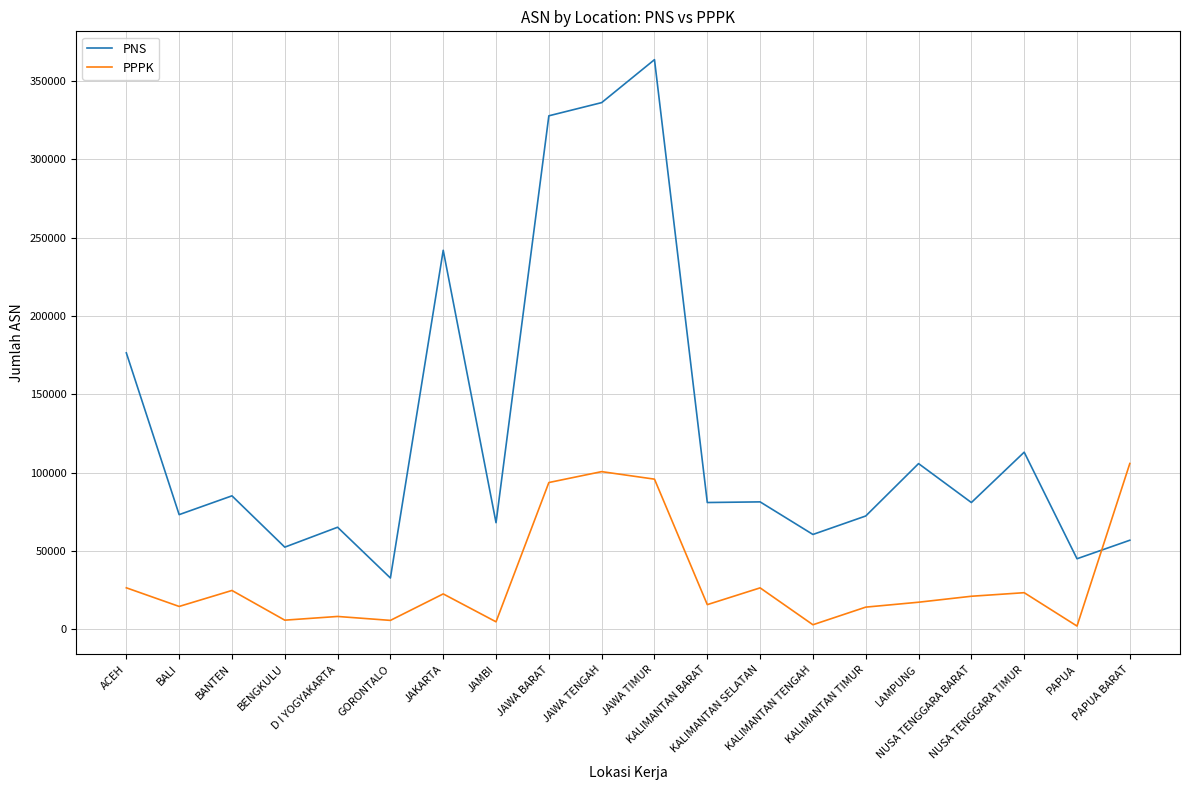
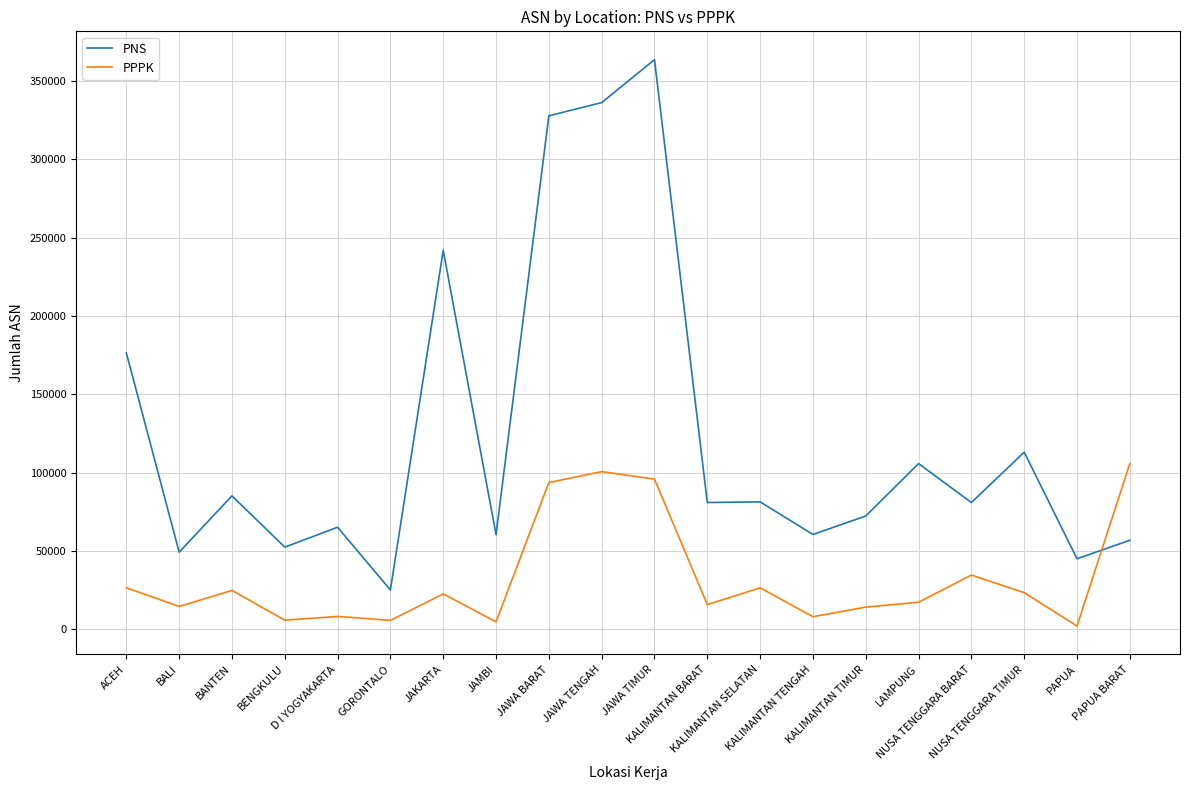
PNS, BALI: 73000 -> 49000
PNS, GORONTALO: 33000 -> 25000
PNS, JAMBI: 68000 -> 60000
PPPK, KALIMANTAN TENGAH: 3000 -> 8000
PPPK, NUSA TENGGARA BARAT: 21000 -> 35000
